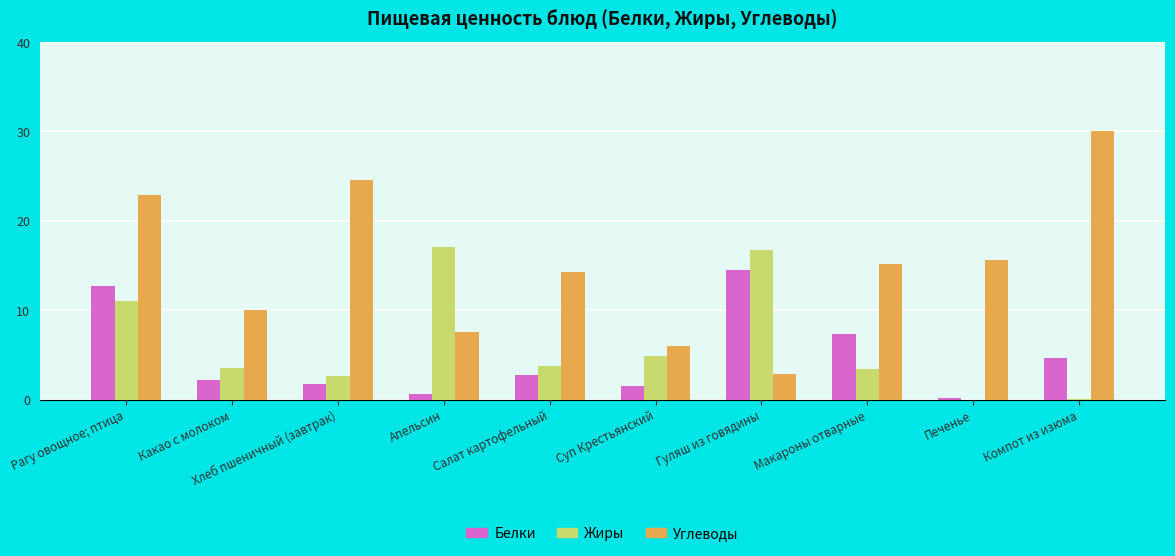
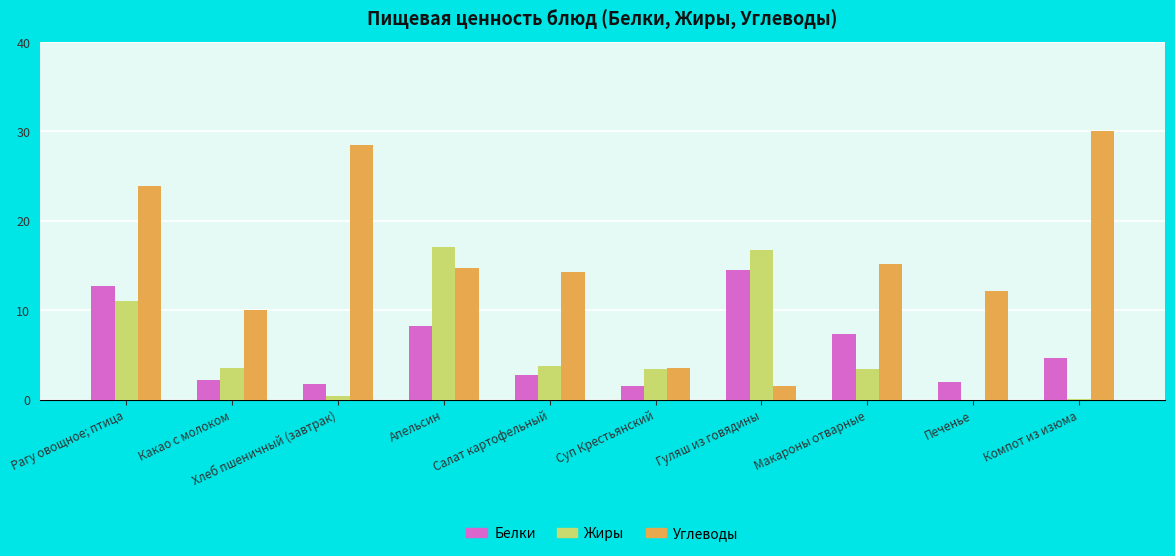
Углеводы, Рагу овощное; птица: 23 -> 24
Жиры, Хлеб пшеничный (завтрак): 3 -> 0
Углеводы, Хлеб пшеничный (завтрак): 25 -> 29
Белки, Апельсин: 1 -> 8
Углеводы, Апельсин: 8 -> 15
Жиры, Суп Крестьянский: 5 -> 3
Углеводы, Суп Крестьянский: 6 -> 4
Углеводы, Гуляш из говядины: 3 -> 1
Белки, Печенье: 0 -> 2
Углеводы, Печенье: 16 -> 12
